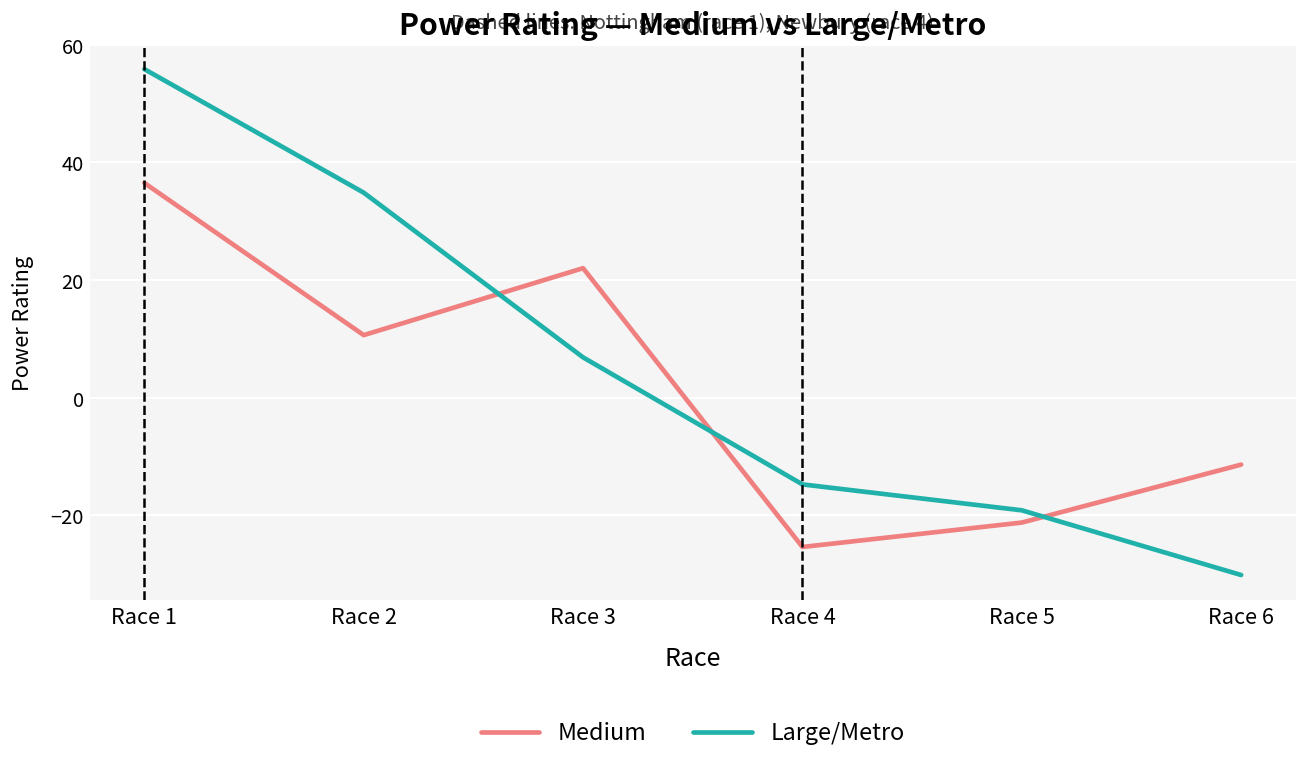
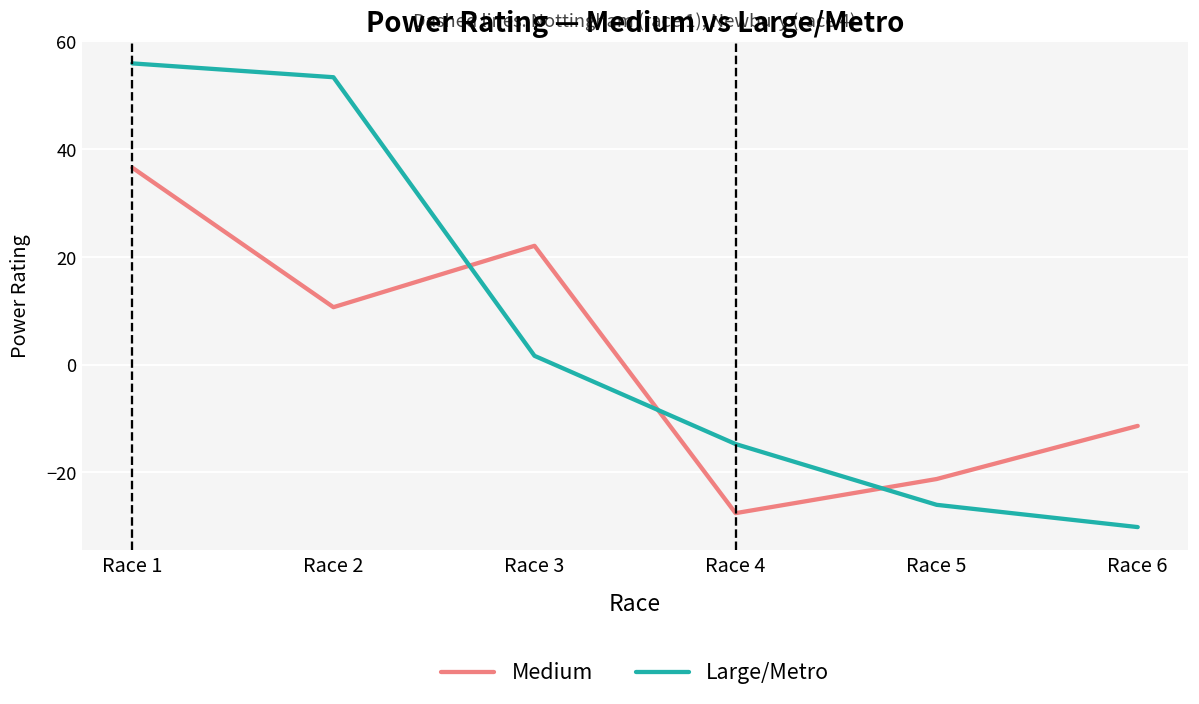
Large/Metro, Race 2: 35 -> 53
Large/Metro, Race 3: 7 -> 2
Medium, Race 4: -25 -> -28
Large/Metro, Race 5: -19 -> -26
